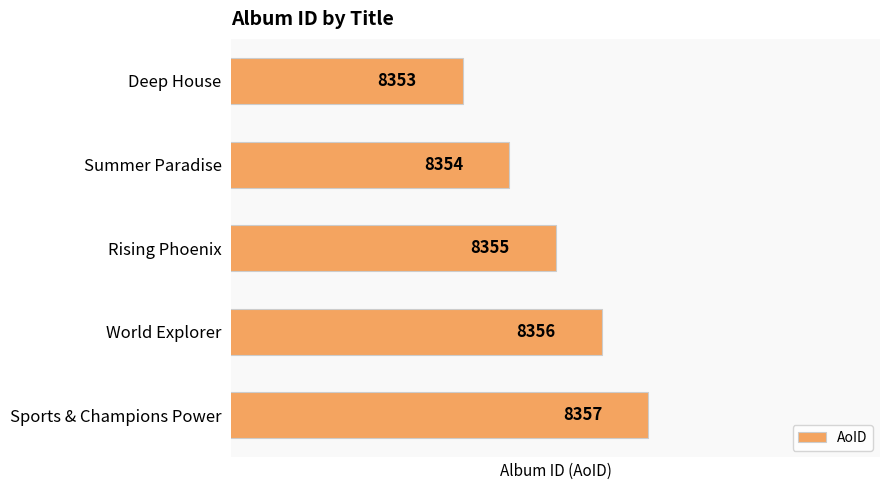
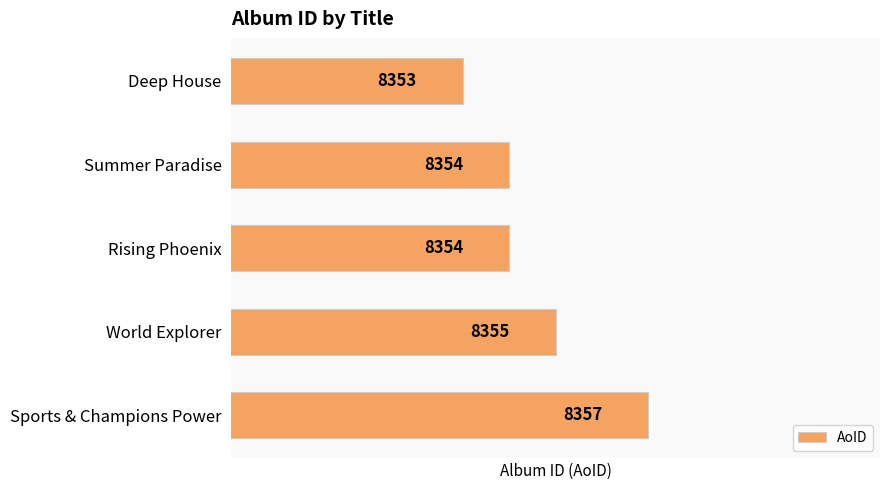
Rising Phoenix: 8355 -> 8354
World Explorer: 8356 -> 8355
